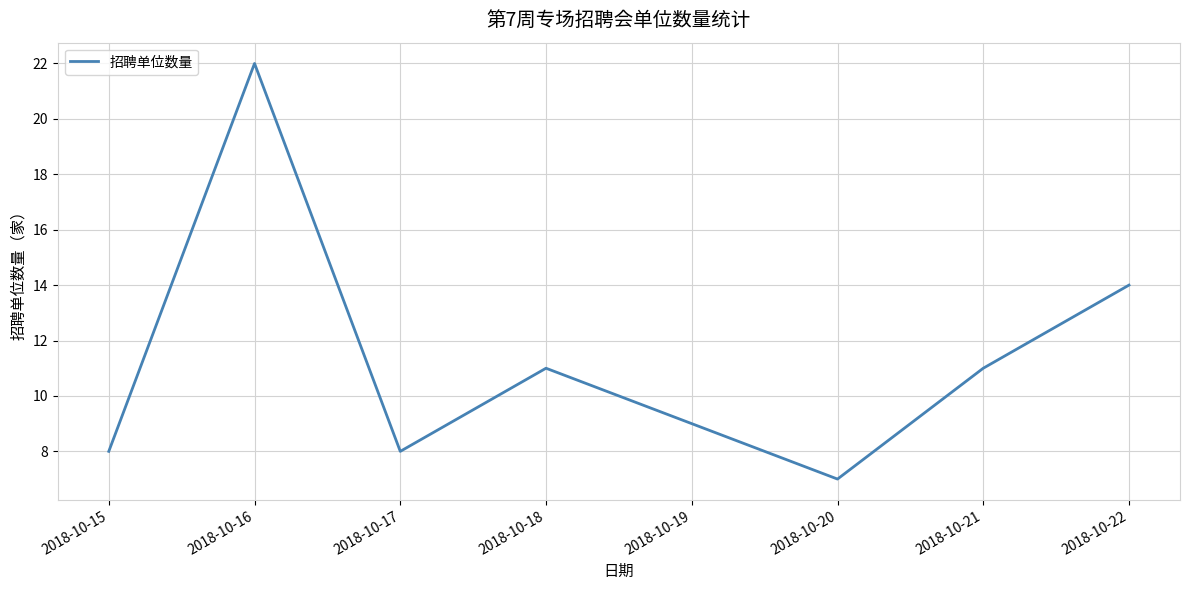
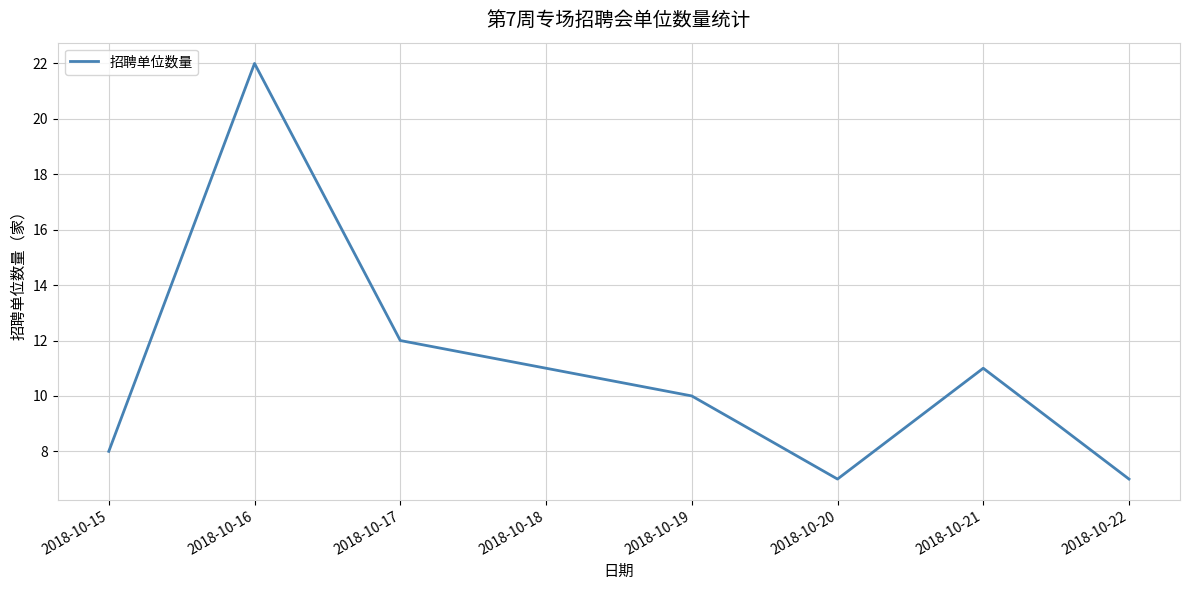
2018-10-17: 8 -> 12
2018-10-19: 9 -> 10
2018-10-22: 14 -> 7
